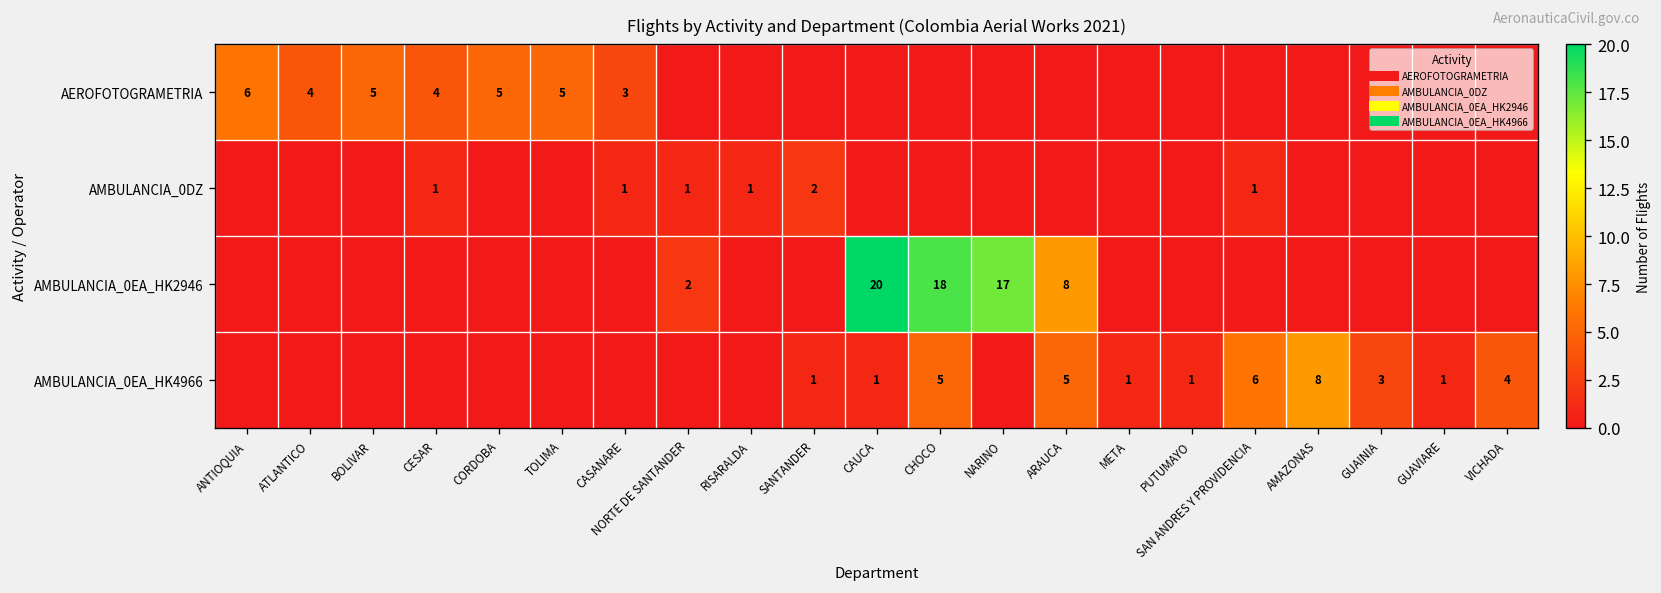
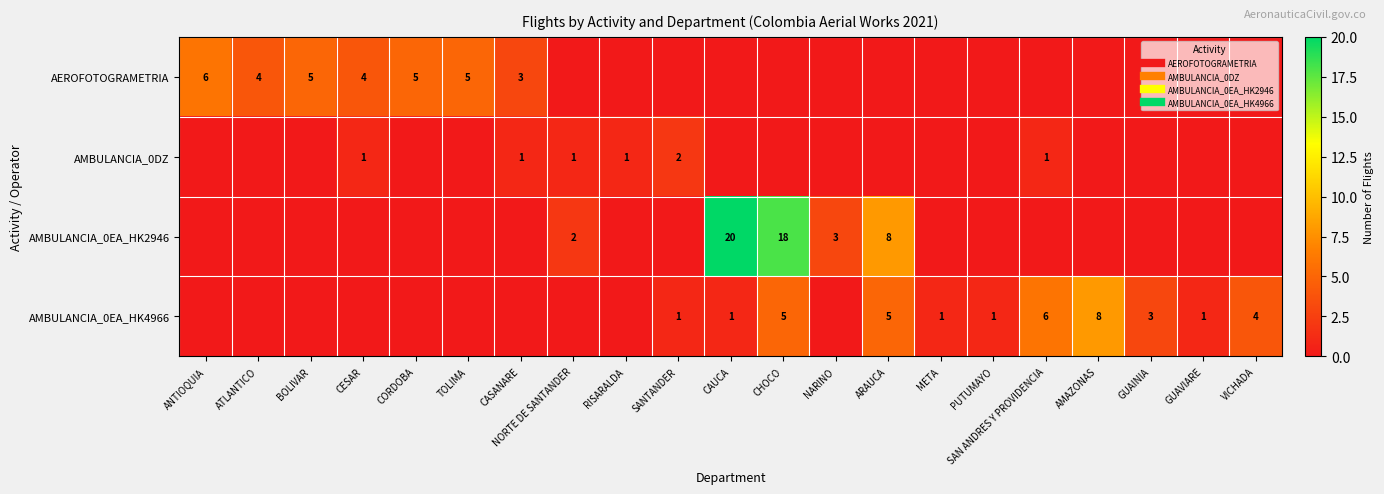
AMBULANCIA_0EA_HK2946, NARINO: 17 -> 3
